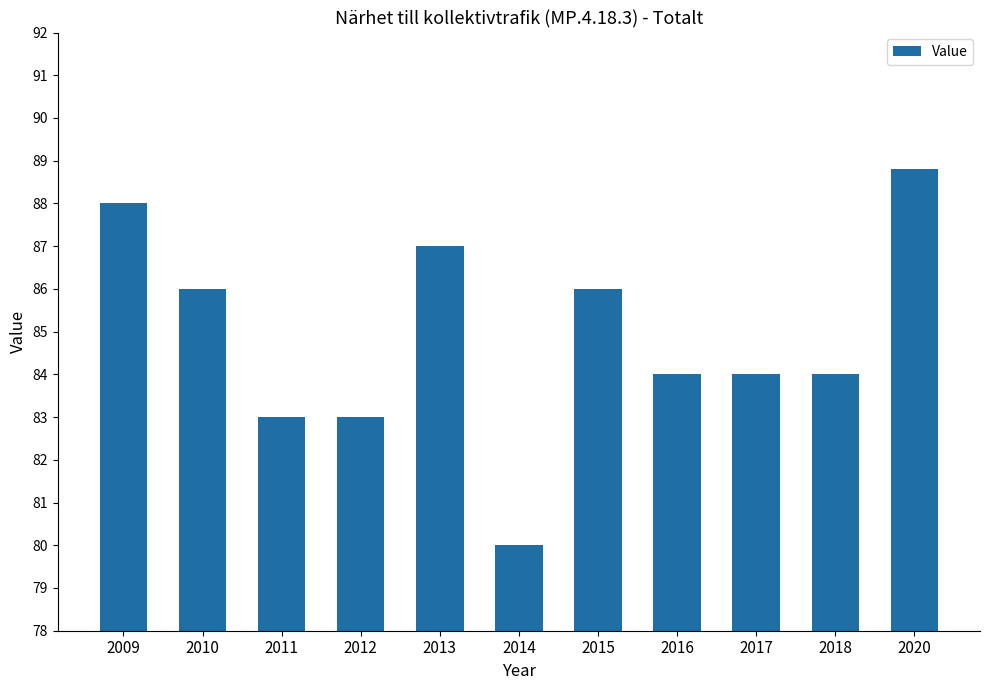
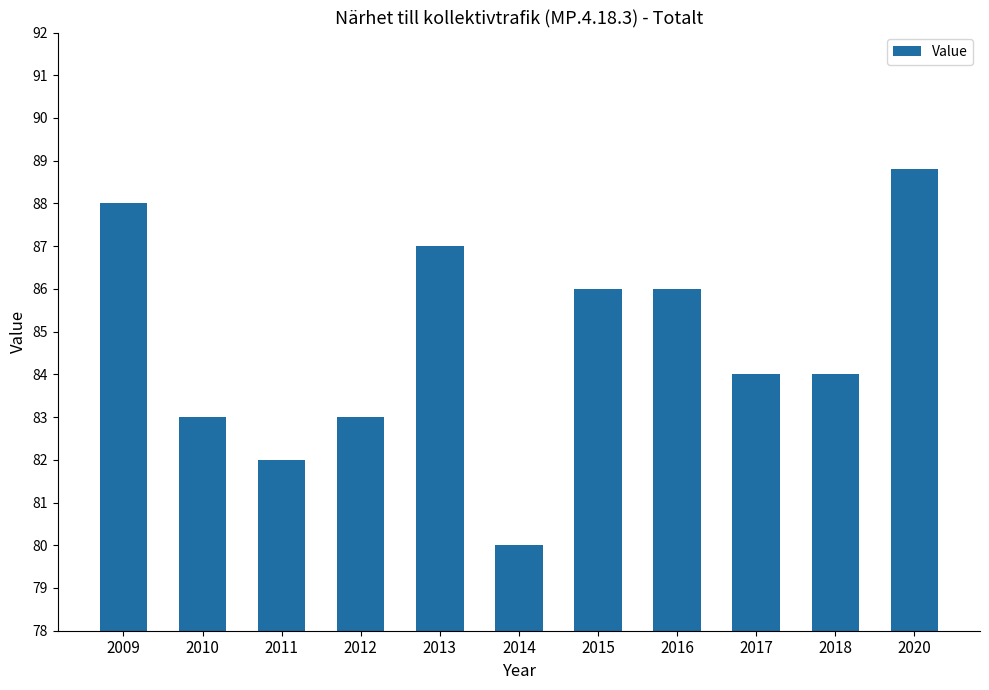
2010: 86 -> 83
2011: 83 -> 82
2016: 84 -> 86
